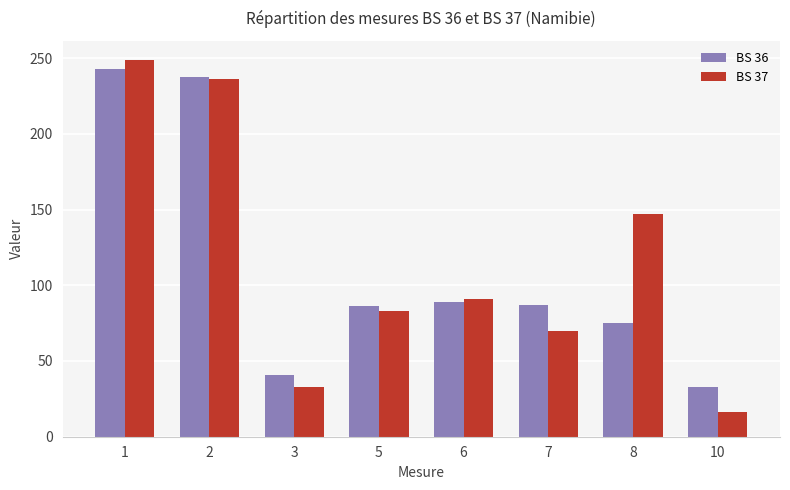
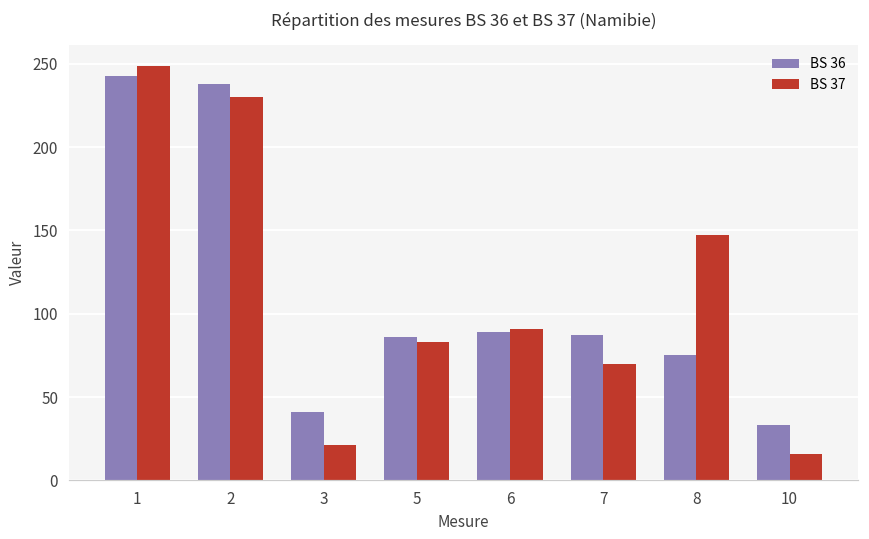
BS 37, 2: 236 -> 230
BS 37, 3: 33 -> 21
